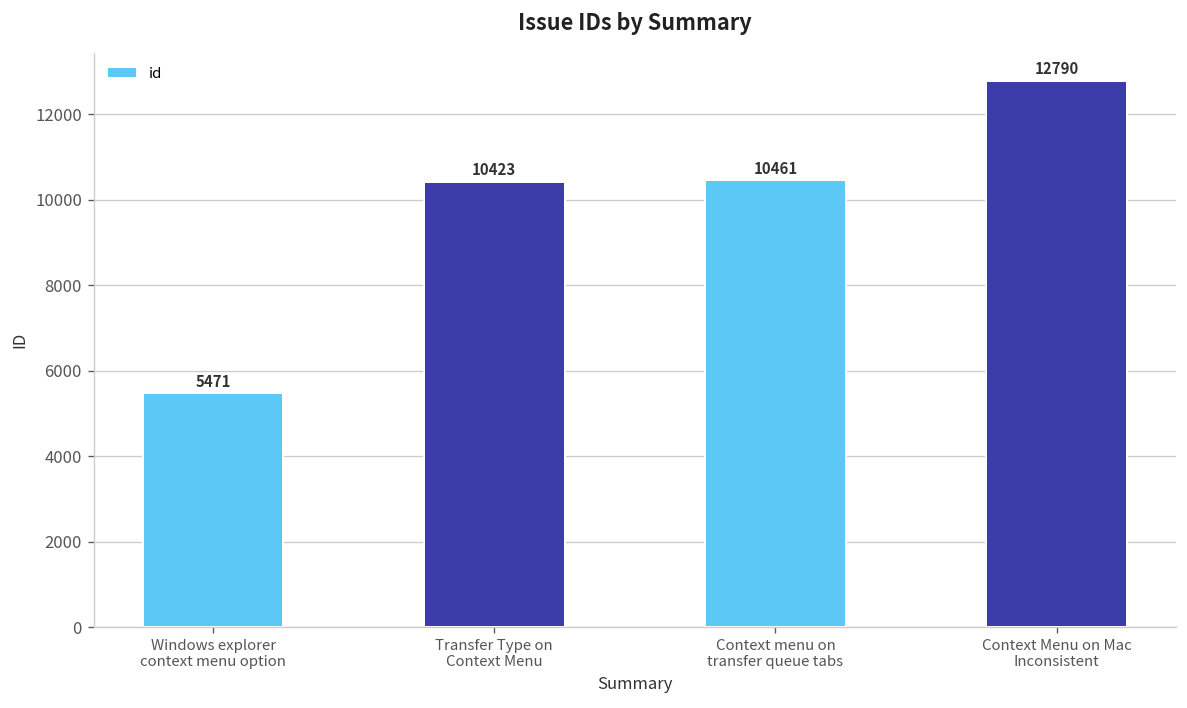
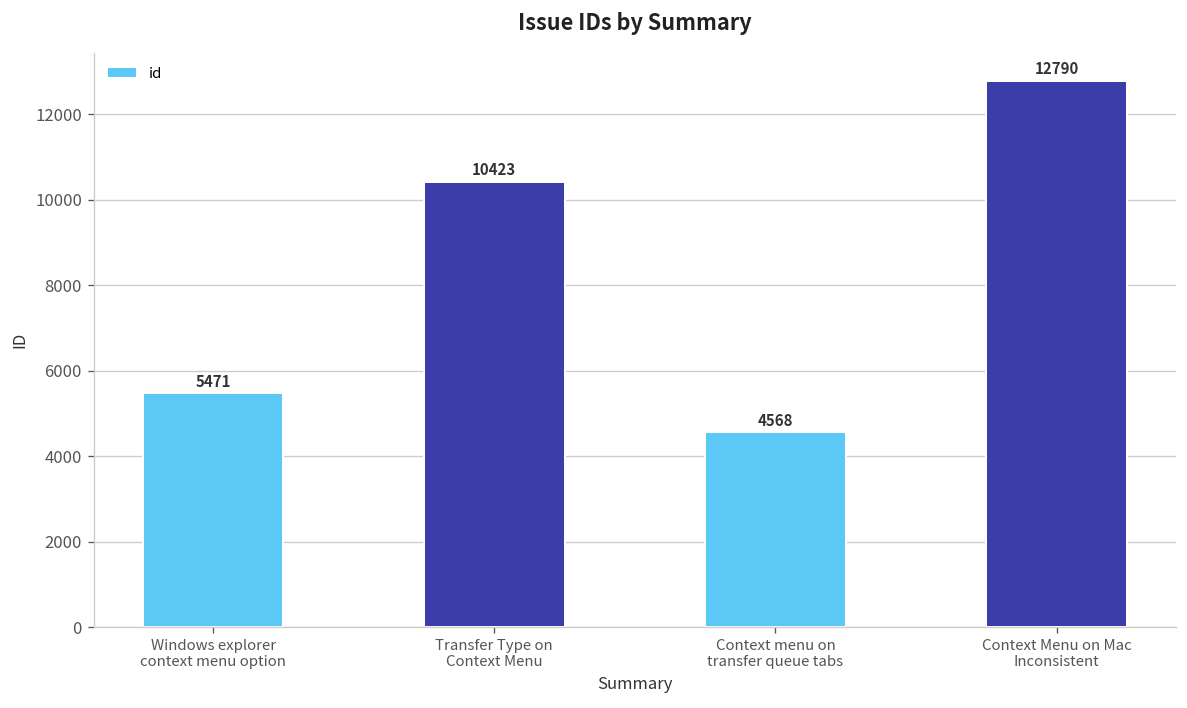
Context menu on transfer queue tabs: 10461 -> 4568
